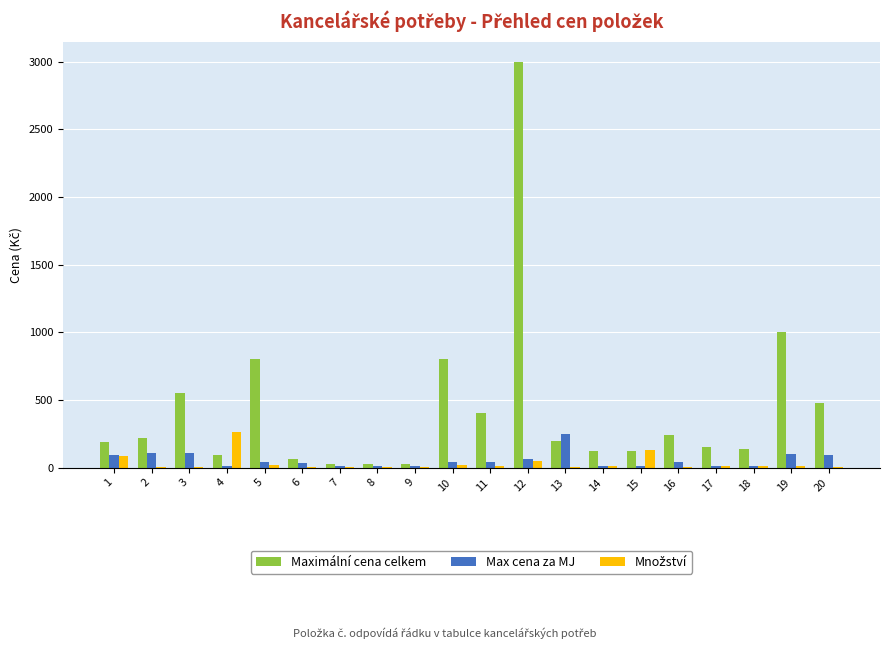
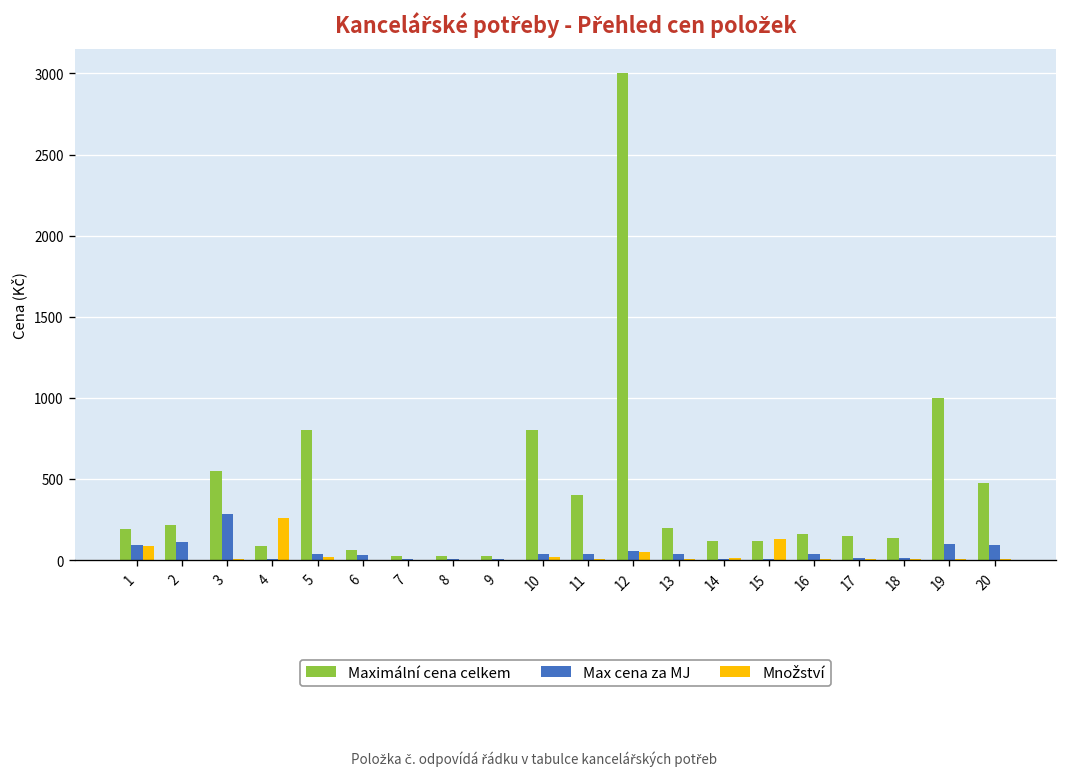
Max cena za MJ, 3: 110 -> 290
Max cena za MJ, 13: 250 -> 40
Maximální cena celkem, 16: 240 -> 170
